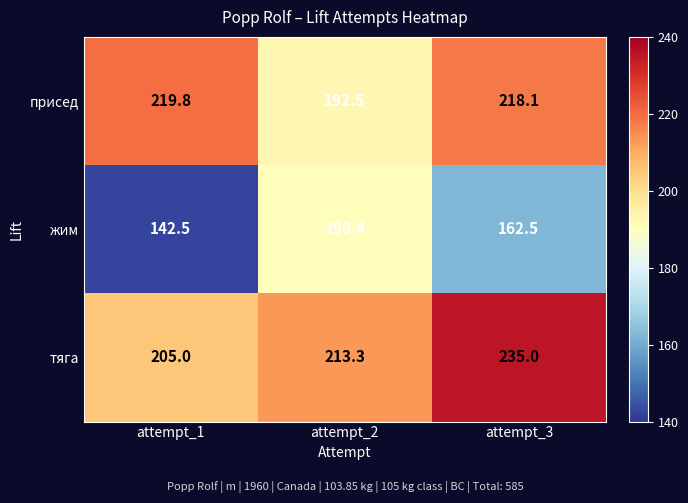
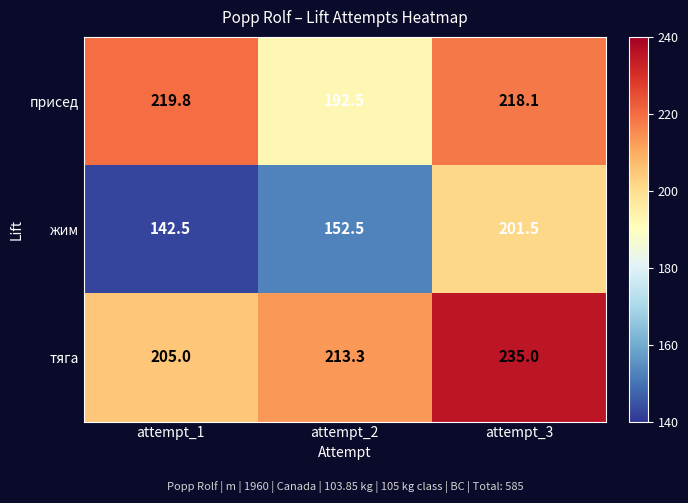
жим, attempt_2: 190.4 -> 152.5
жим, attempt_3: 162.5 -> 201.5
